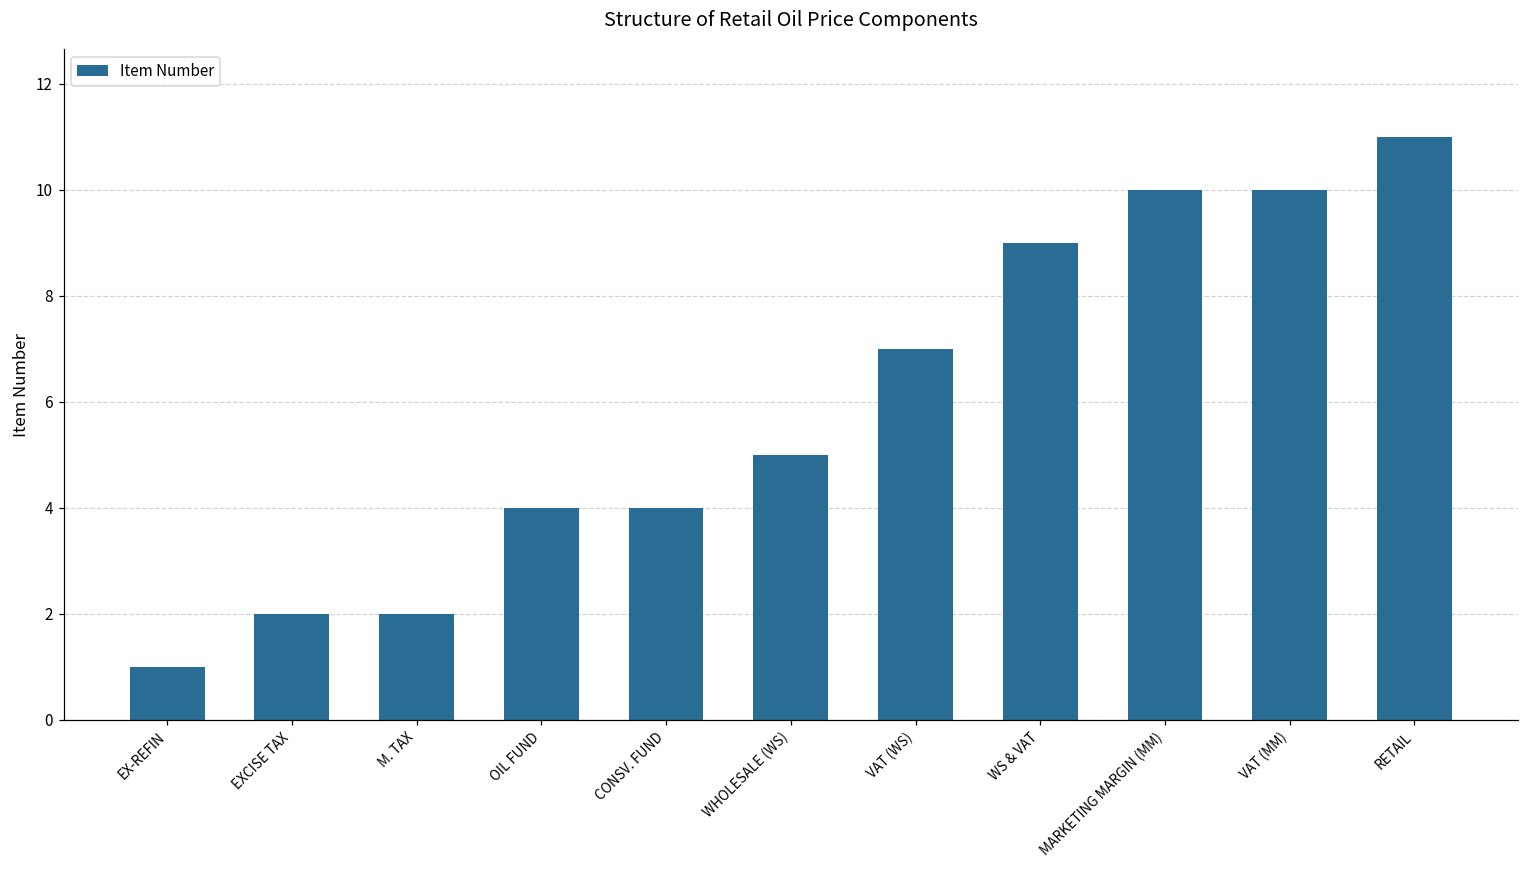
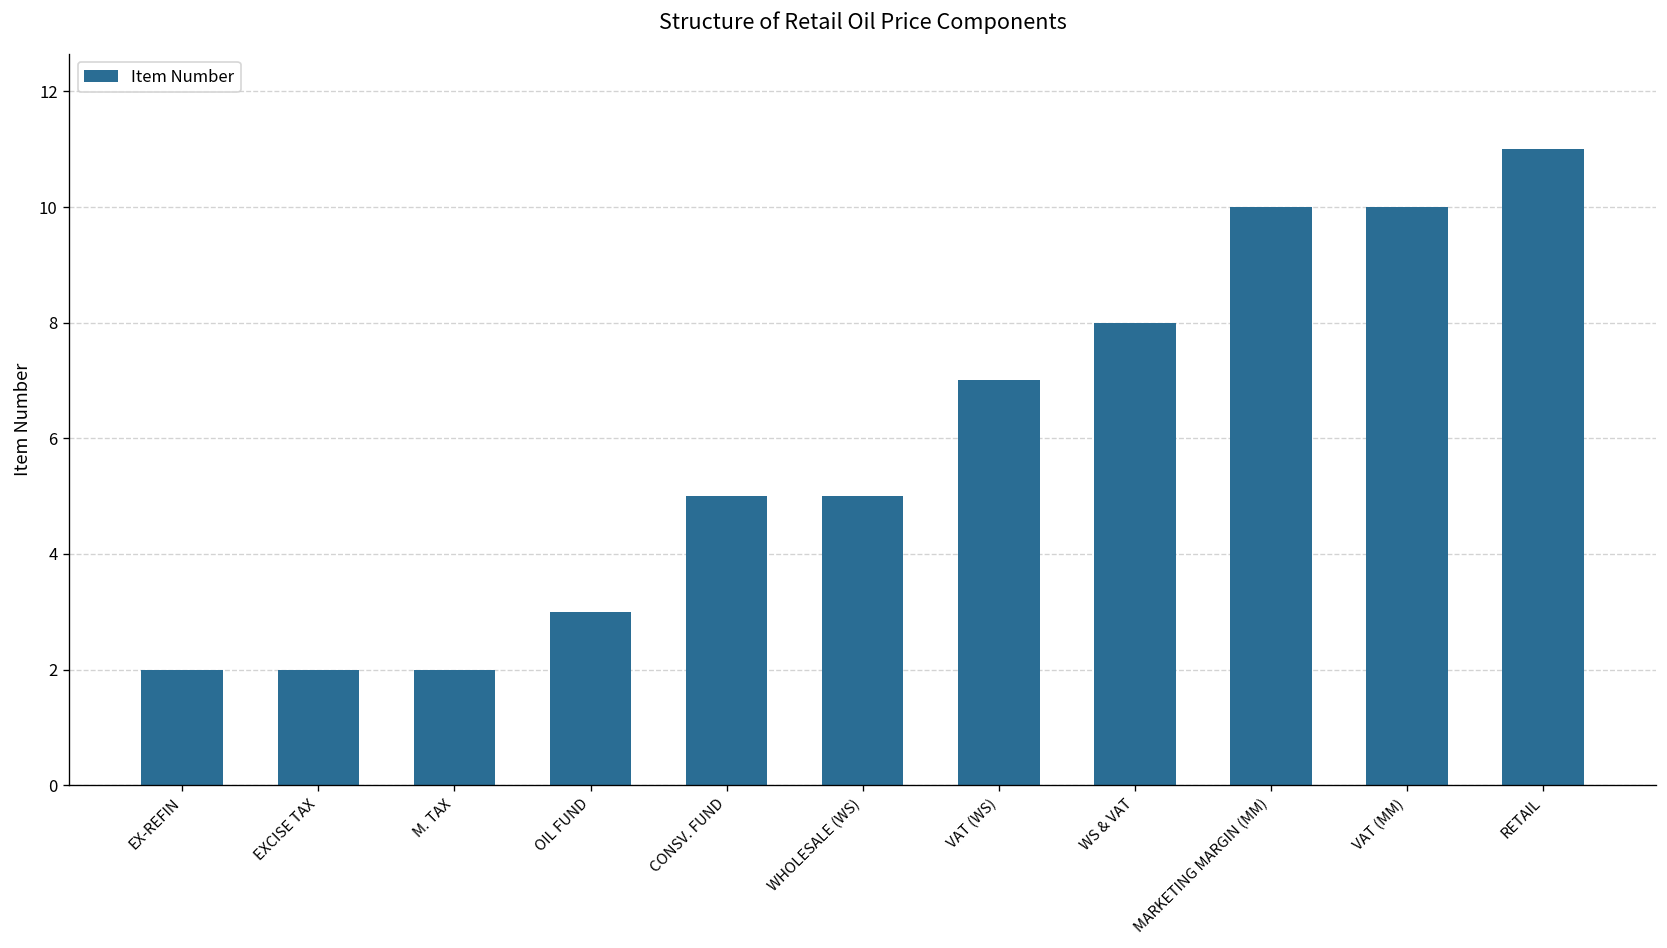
EX-REFIN: 1 -> 2
OIL FUND: 4 -> 3
CONSV. FUND: 4 -> 5
WS & VAT: 9 -> 8
